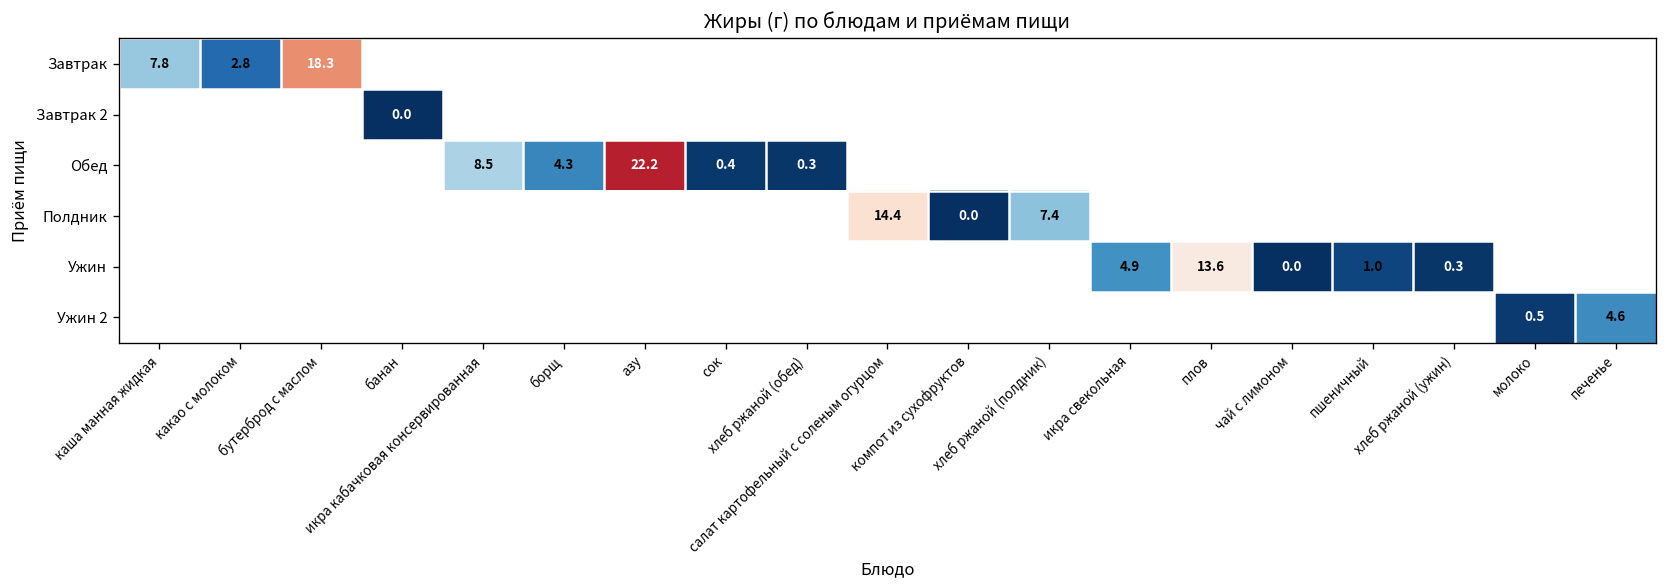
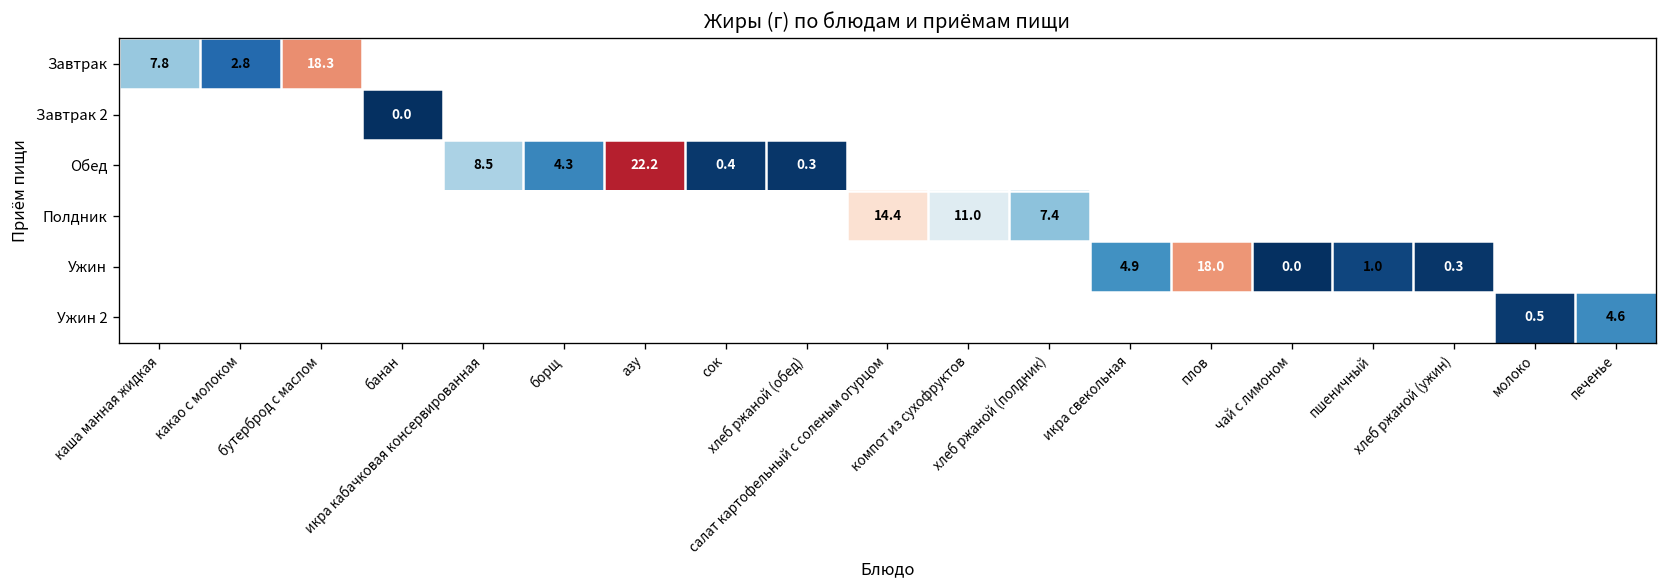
Полдник, компот из сухофруктов: 0.0 -> 11.0
Ужин, плов: 13.6 -> 18.0
